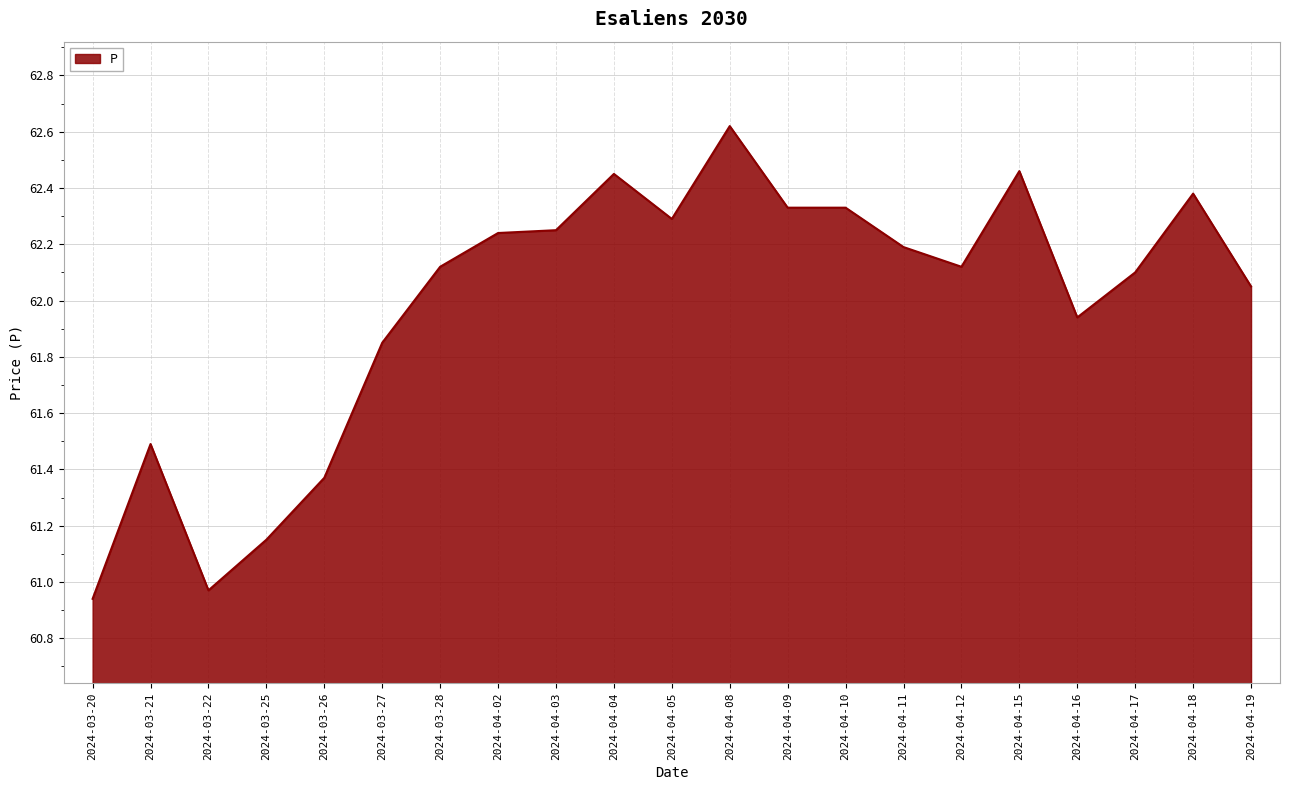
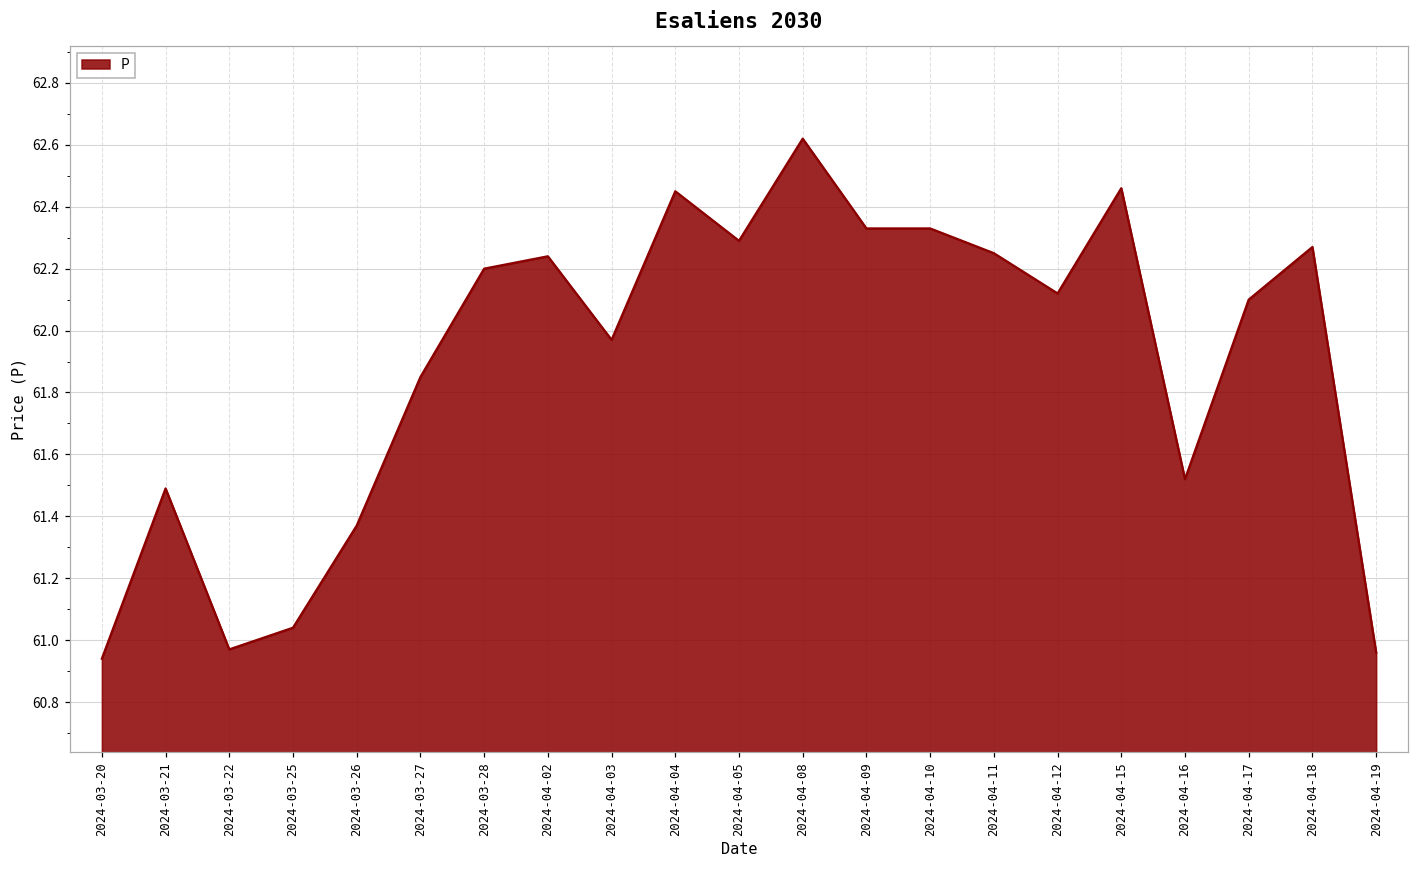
2024-03-25: 61.15 -> 61.04
2024-03-28: 62.12 -> 62.20
2024-04-03: 62.25 -> 61.97
2024-04-11: 62.19 -> 62.25
2024-04-16: 61.94 -> 61.52
2024-04-18: 62.38 -> 62.27
2024-04-19: 62.05 -> 60.96
